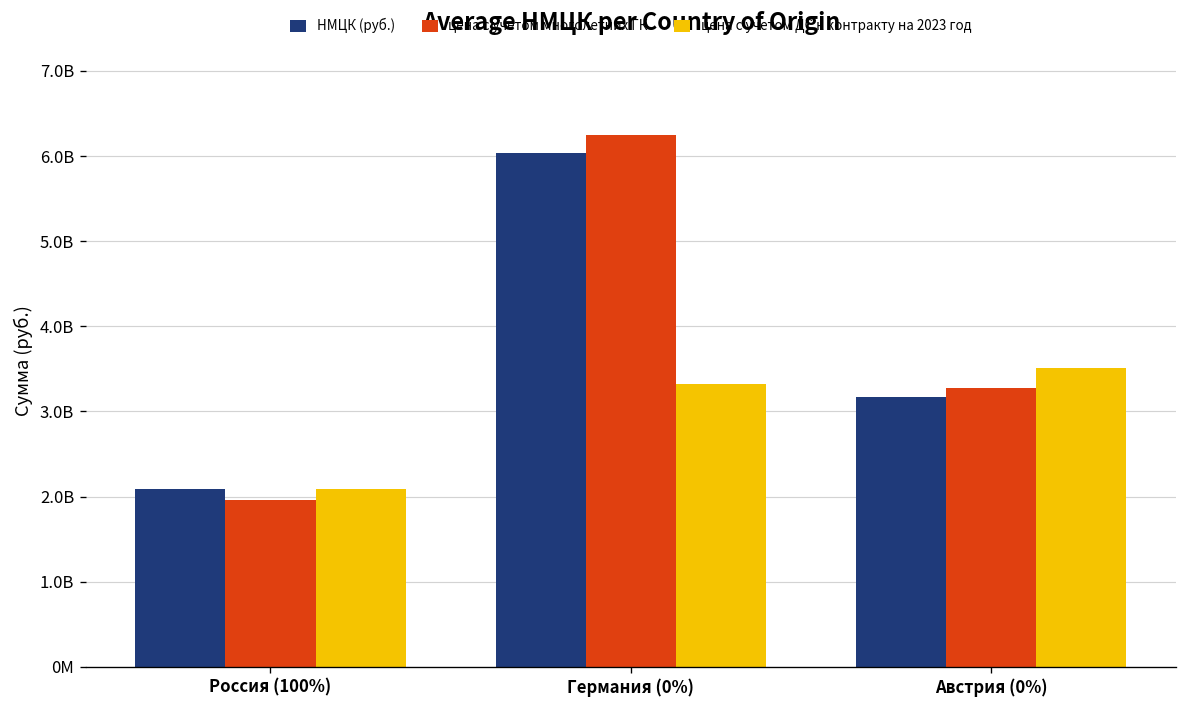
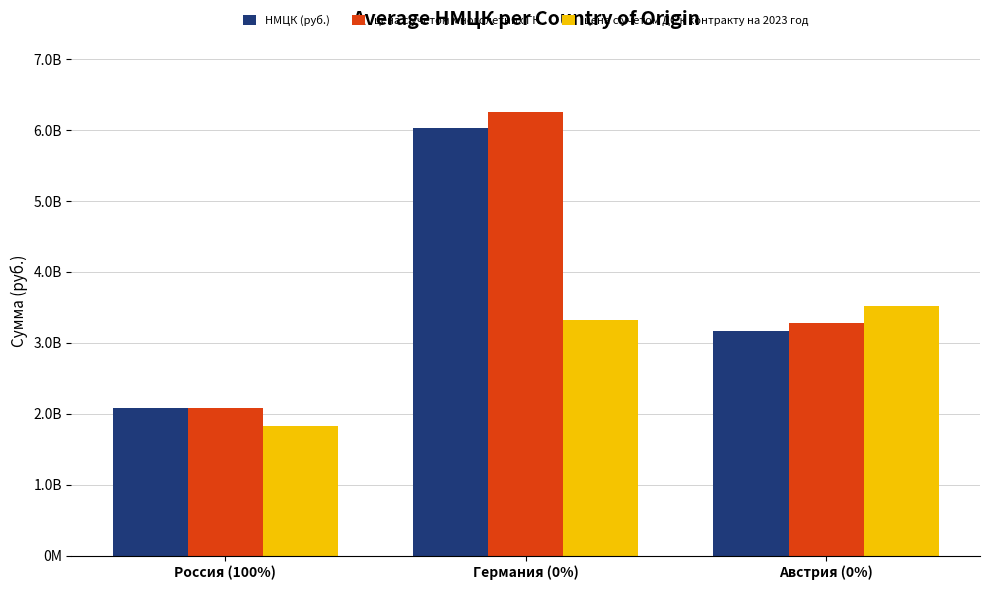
цена с учетом многолетних ГК, Россия (100%): 2000000000 -> 2100000000
цена с учетом ДС к контракту на 2023 год, Россия (100%): 2100000000 -> 1800000000
